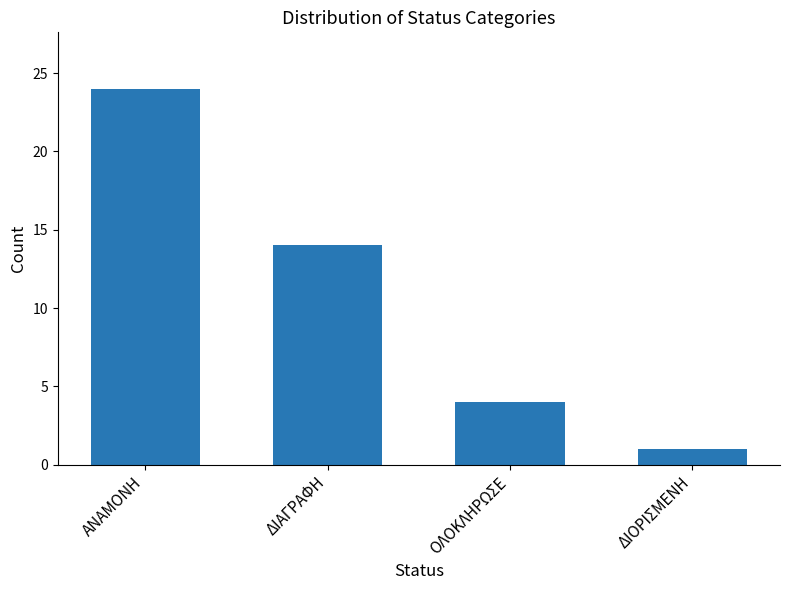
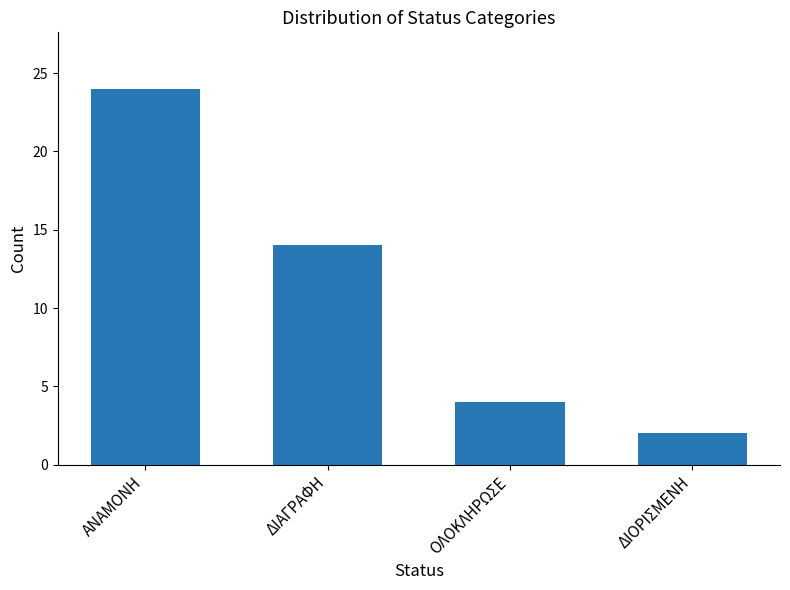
ΔΙΟΡΙΣΜΕΝΗ: 1 -> 2
